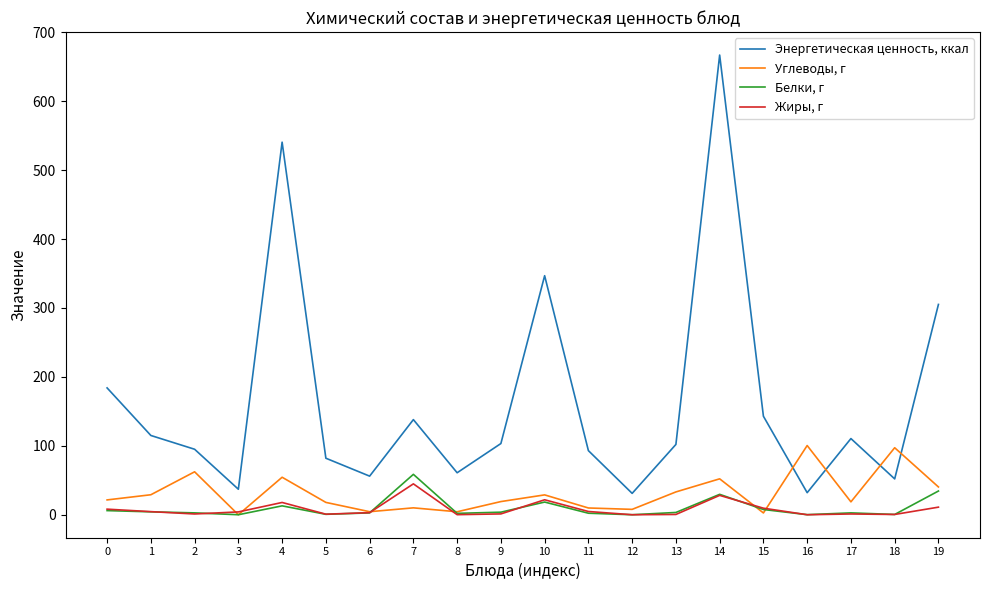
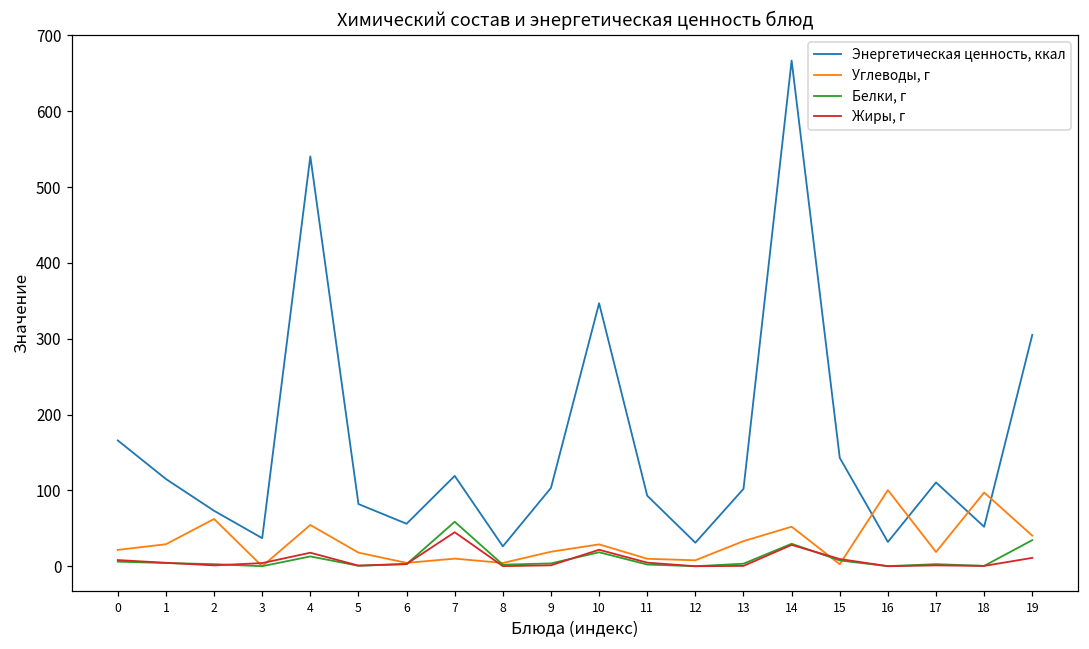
Энергетическая ценность, ккал, 0: 180 -> 170
Энергетическая ценность, ккал, 2: 100 -> 70
Энергетическая ценность, ккал, 7: 140 -> 120
Энергетическая ценность, ккал, 8: 60 -> 30
